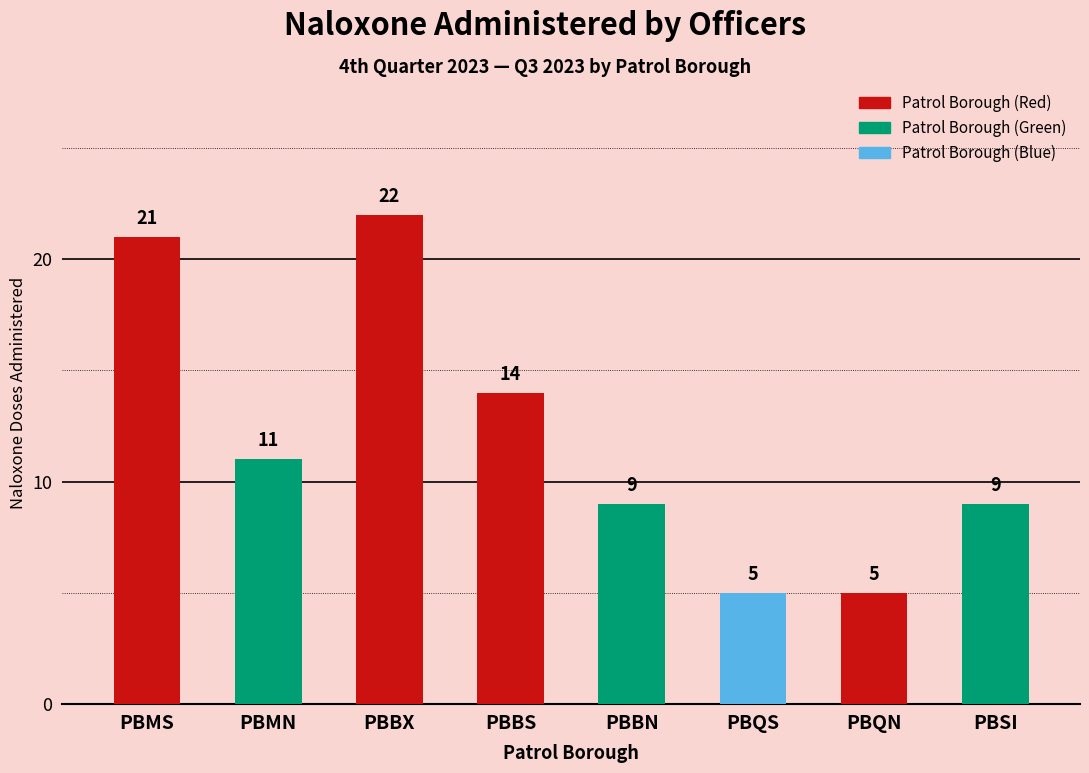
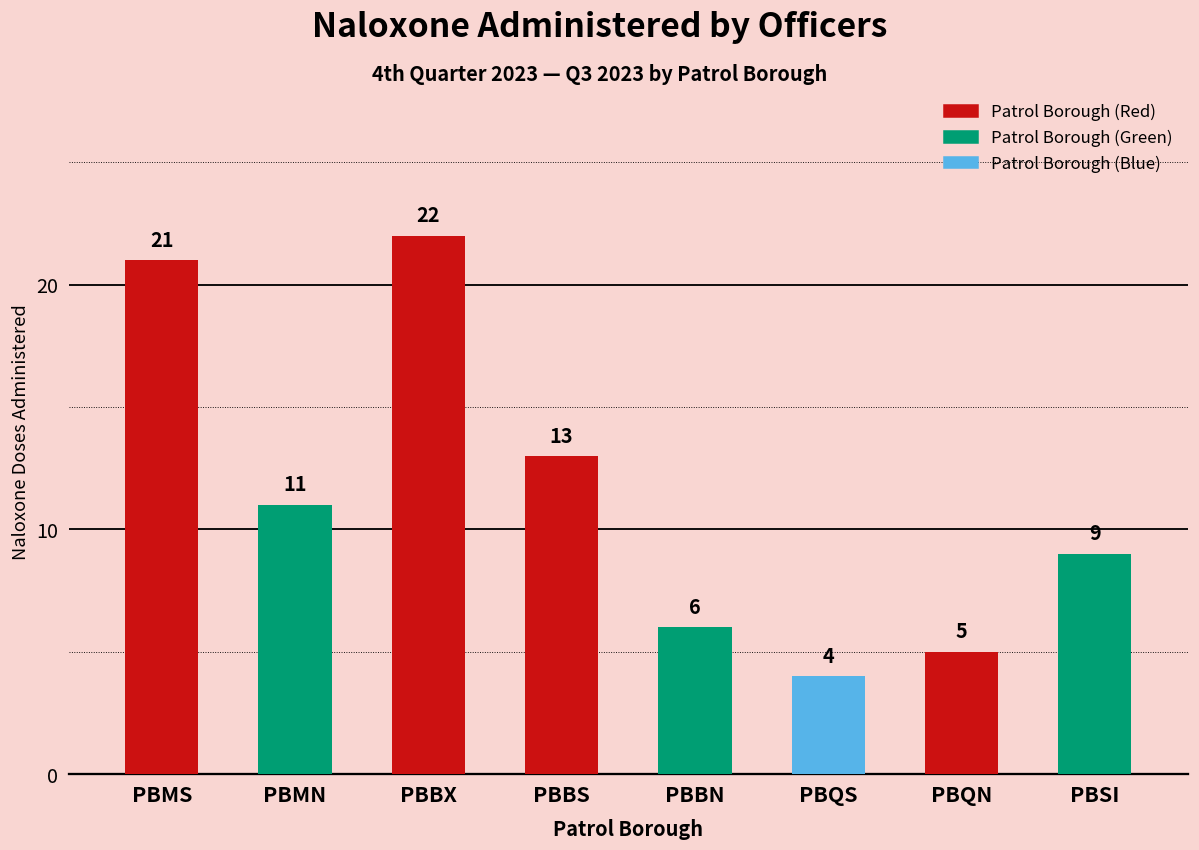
PBBS: 14 -> 13
PBBN: 9 -> 6
PBQS: 5 -> 4
